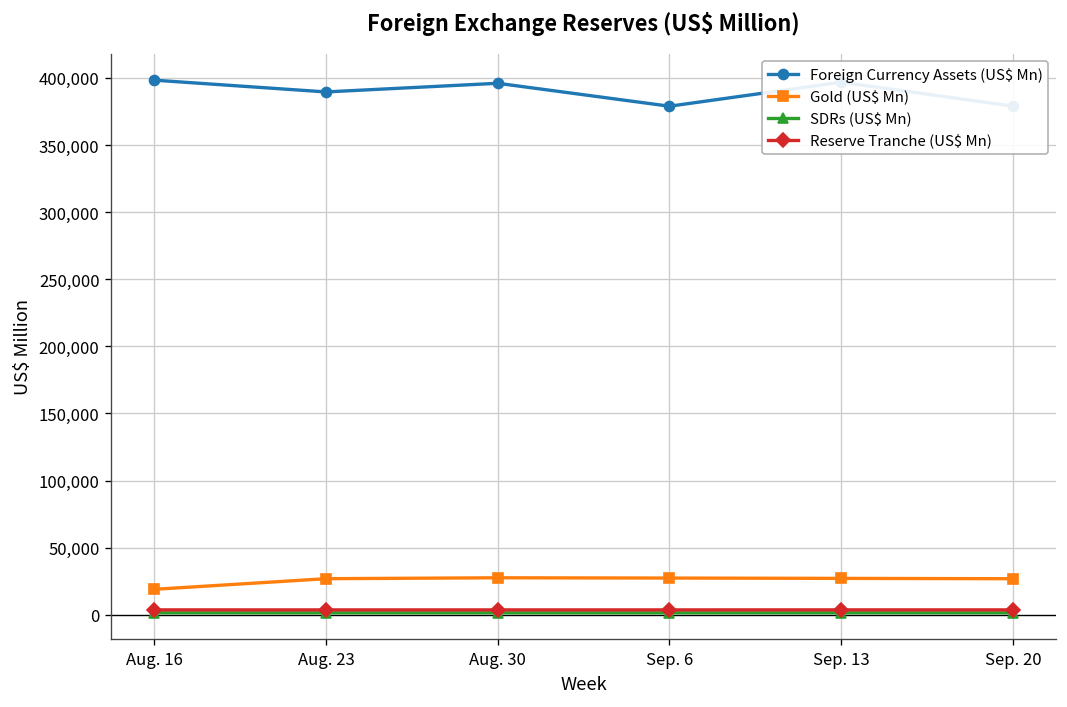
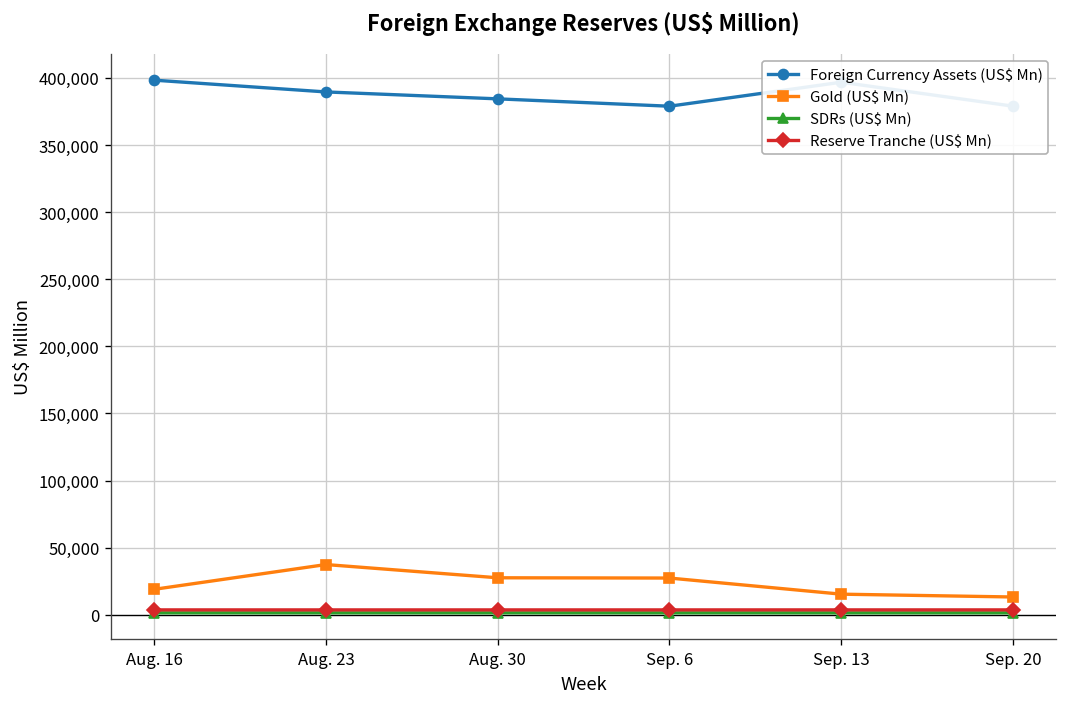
Gold (US$ Mn), Aug. 23: 27,000 -> 37,000
Foreign Currency Assets (US$ Mn), Aug. 30: 396,000 -> 384,000
Gold (US$ Mn), Sep. 13: 27,000 -> 15,000
Gold (US$ Mn), Sep. 20: 27,000 -> 13,000
